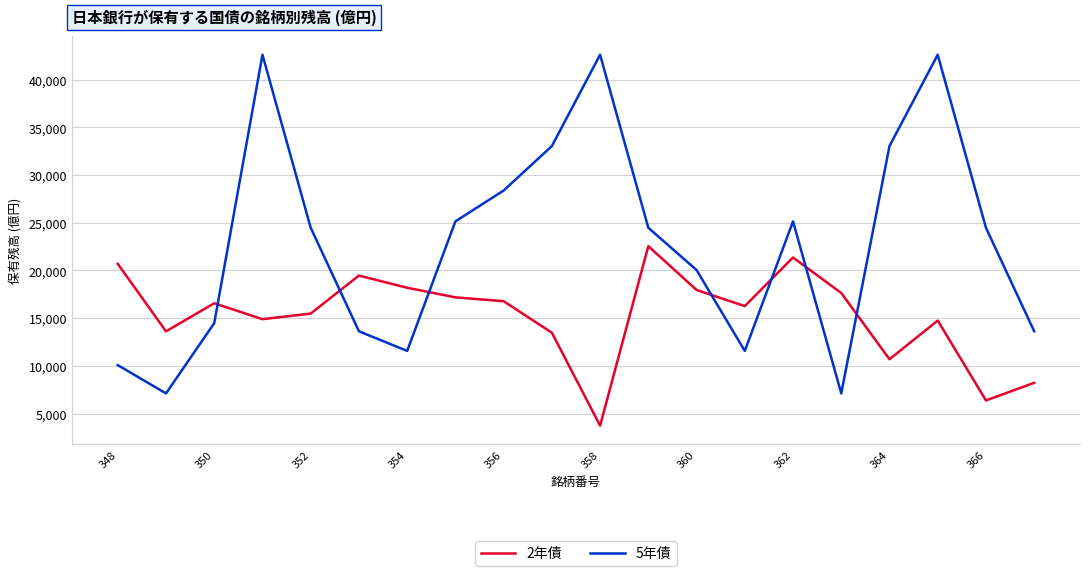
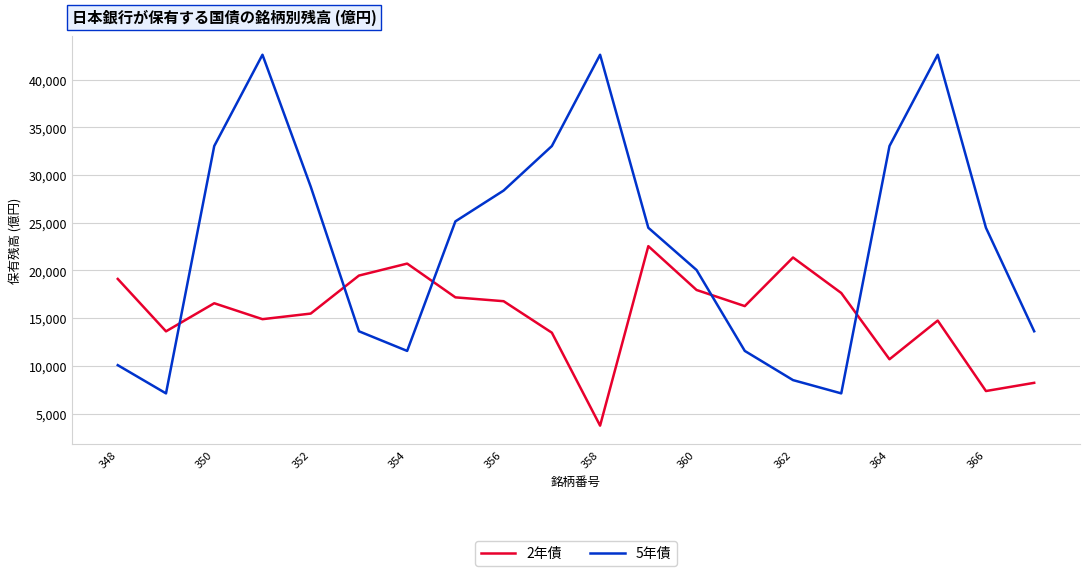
2年債, 348: 21,000 -> 19,000
5年債, 350: 14,000 -> 33,000
5年債, 352: 24,000 -> 29,000
2年債, 354: 18,000 -> 21,000
5年債, 362: 25,000 -> 9,000
2年債, 366: 6,000 -> 7,000
